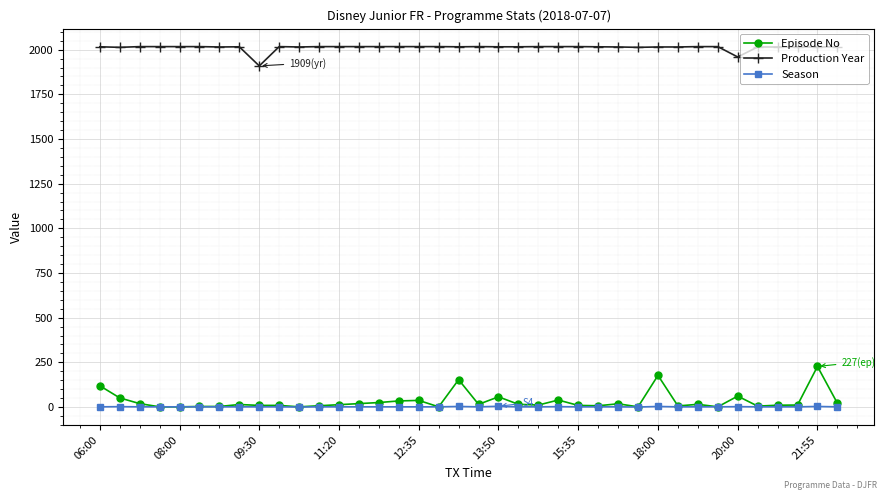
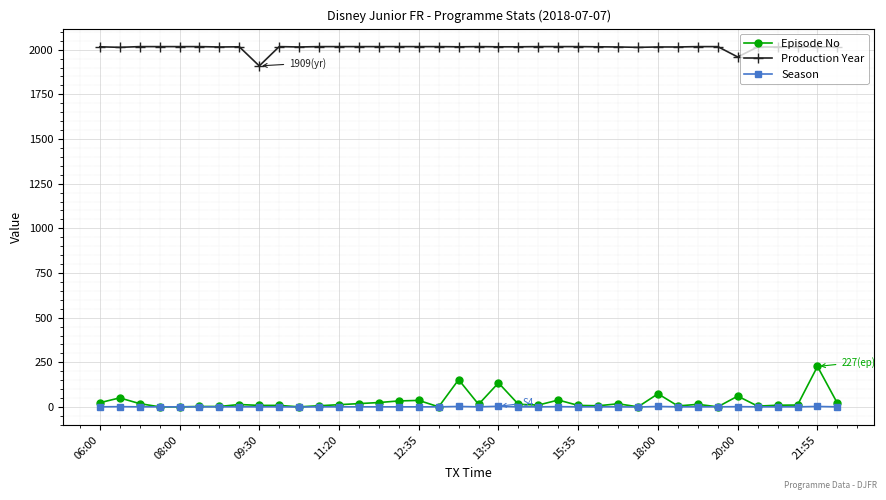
Episode No, 06:00: 120 -> 20
Episode No, 13:50: 60 -> 140
Episode No, 18:00: 180 -> 70
